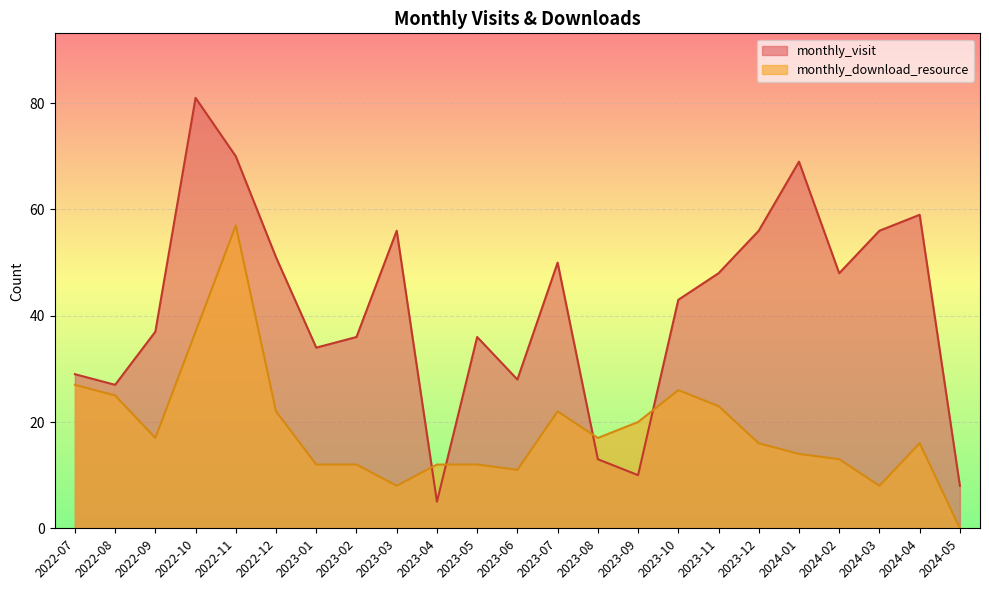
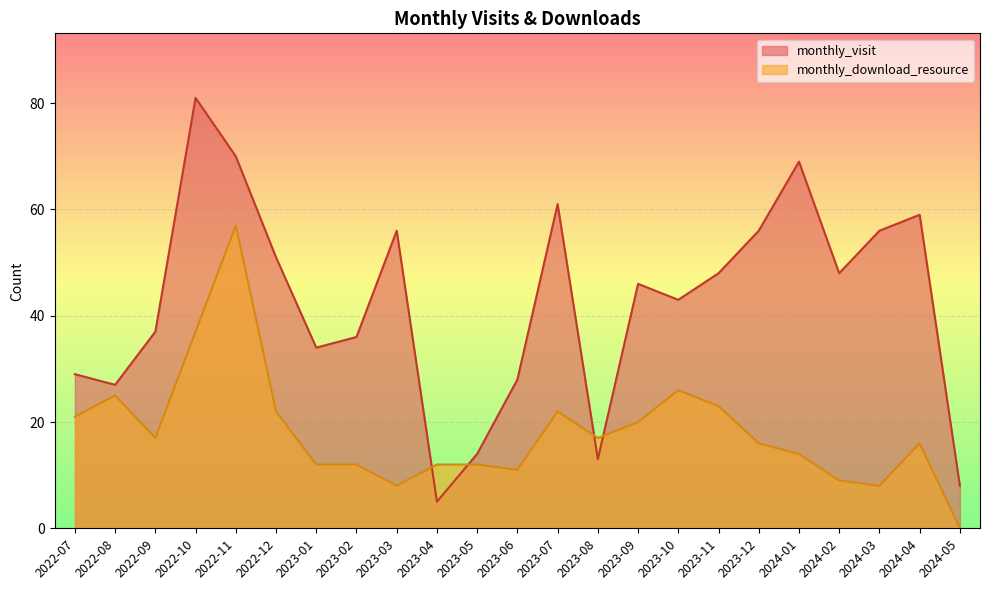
monthly_download_resource, 2022-07: 27 -> 21
monthly_visit, 2023-05: 36 -> 14
monthly_visit, 2023-07: 50 -> 61
monthly_visit, 2023-09: 10 -> 46
monthly_download_resource, 2024-02: 13 -> 9
